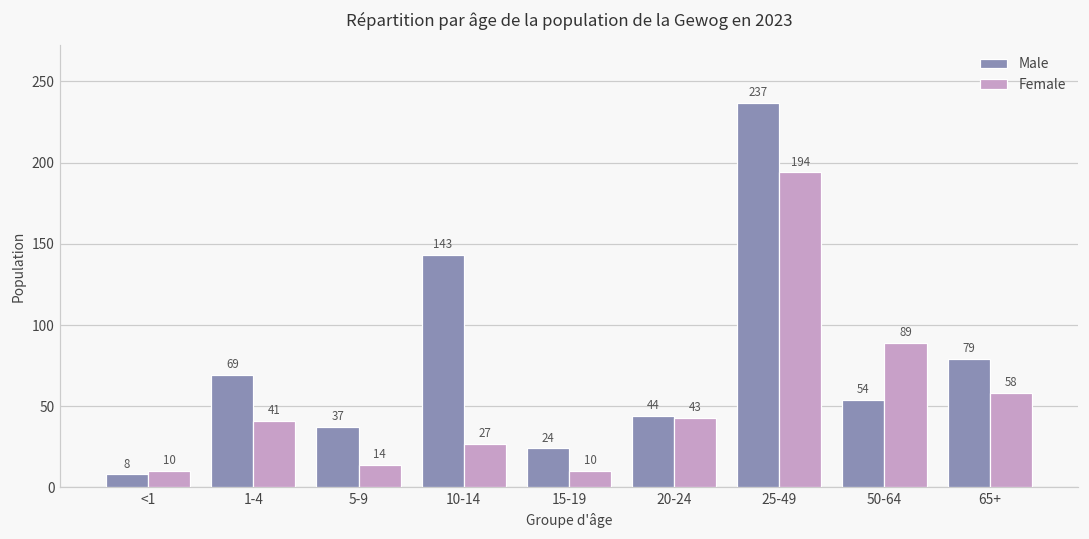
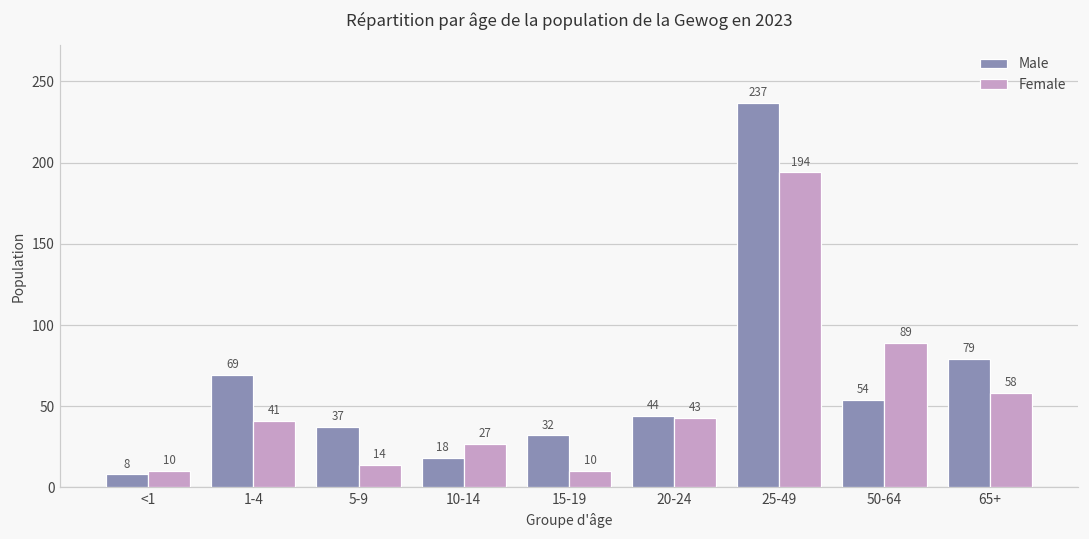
Male, 10-14: 143 -> 18
Male, 15-19: 24 -> 32
